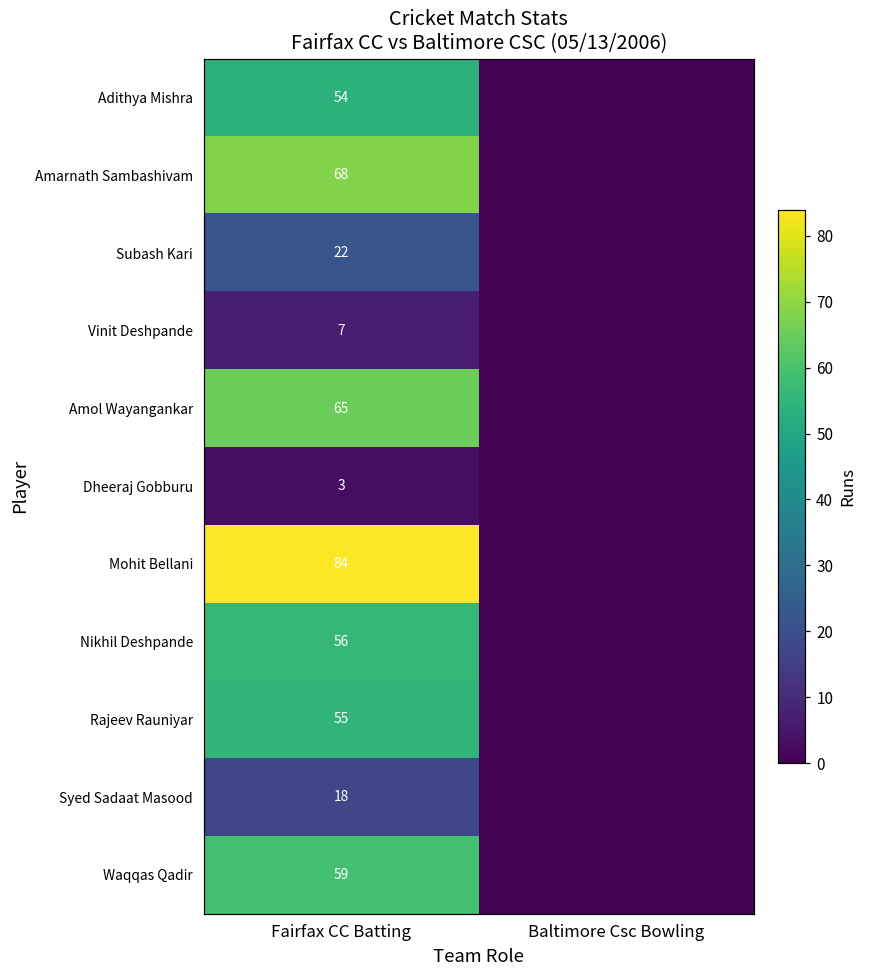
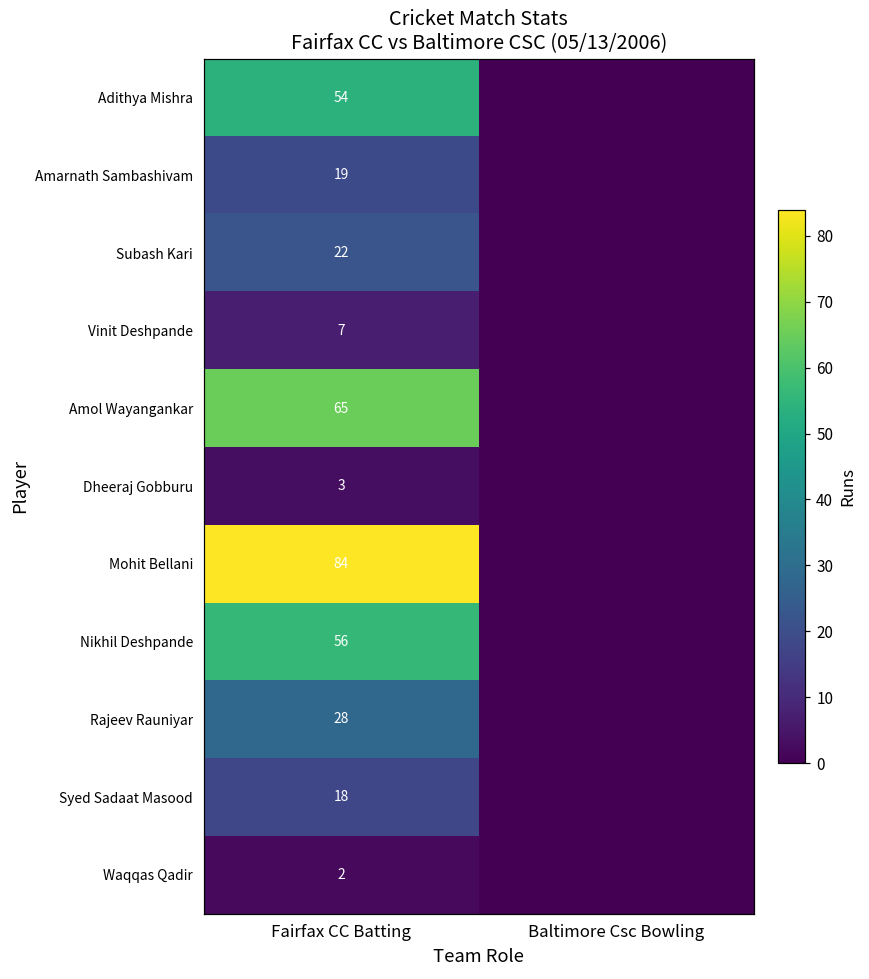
Amarnath Sambashivam, Fairfax CC Batting: 68 -> 19
Rajeev Rauniyar, Fairfax CC Batting: 55 -> 28
Waqqas Qadir, Fairfax CC Batting: 59 -> 2
